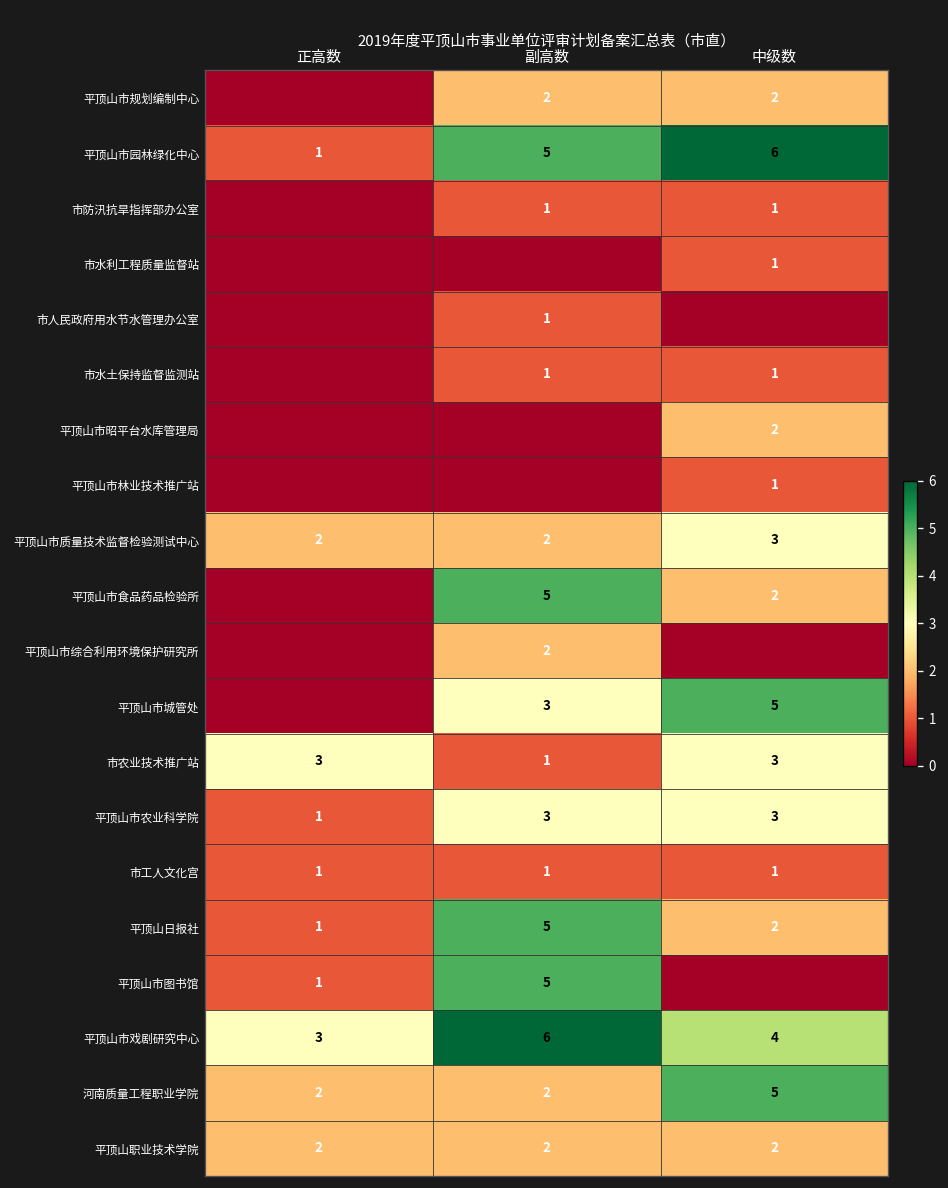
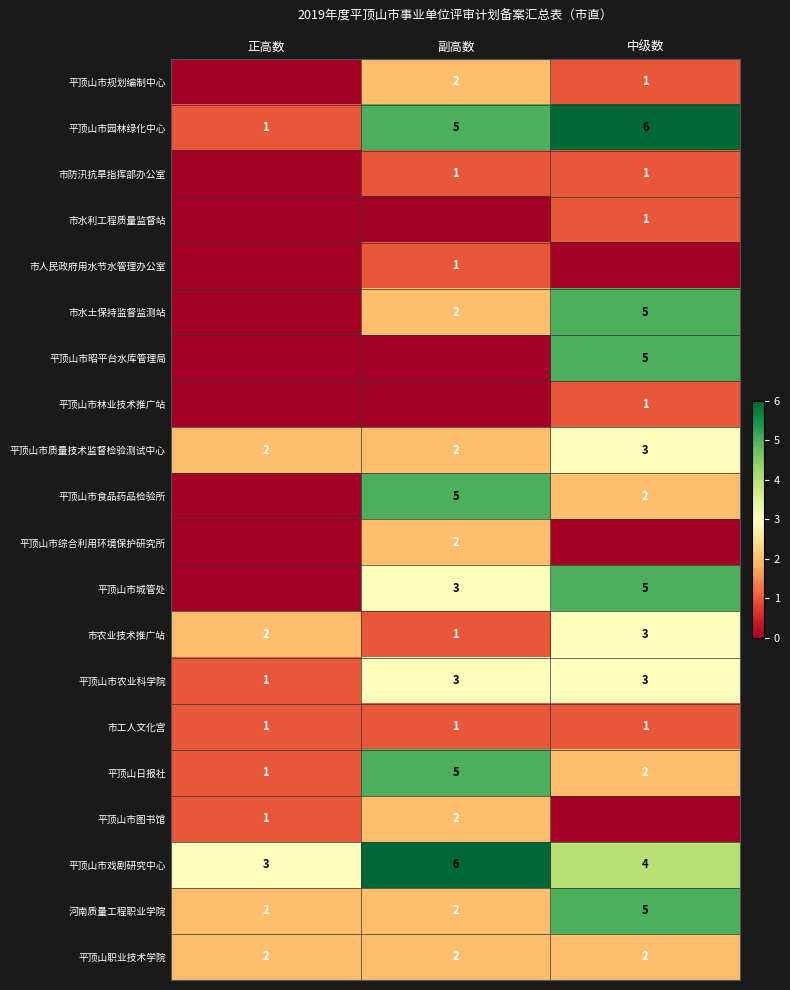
平顶山市规划编制中心, 中级数: 2 -> 1
市水土保持监督监测站, 副高数: 1 -> 2
市水土保持监督监测站, 中级数: 1 -> 5
平顶山市昭平台水库管理局, 中级数: 2 -> 5
市农业技术推广站, 正高数: 3 -> 2
平顶山市图书馆, 副高数: 5 -> 2
